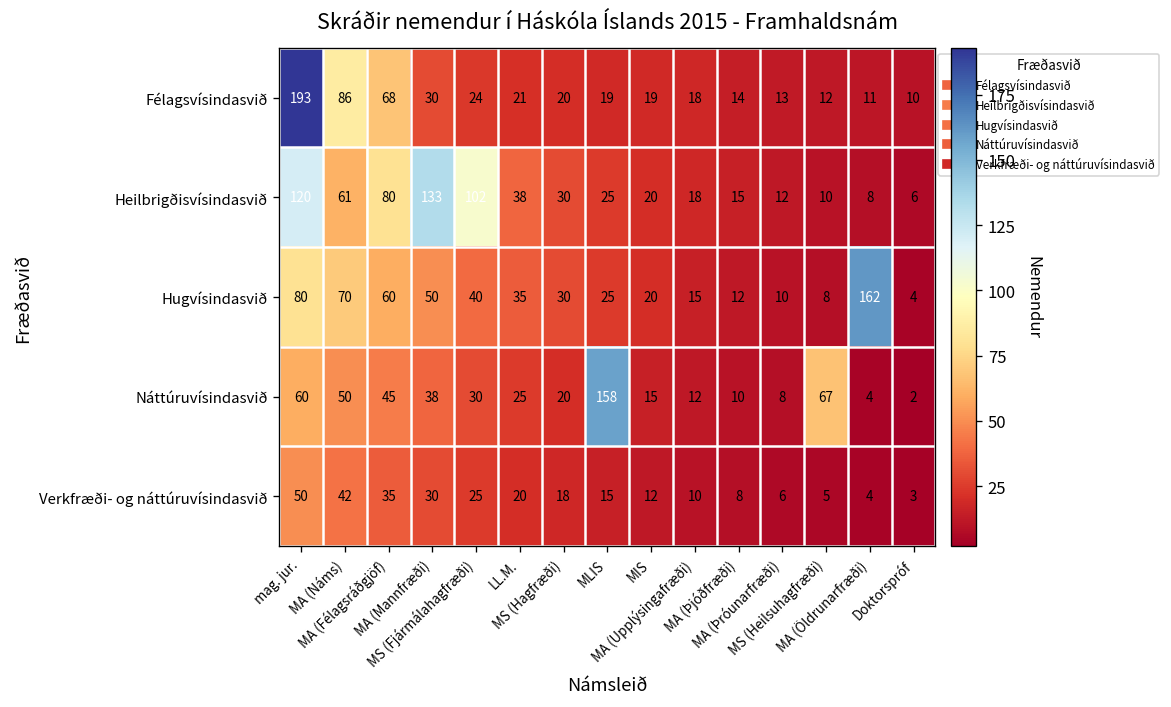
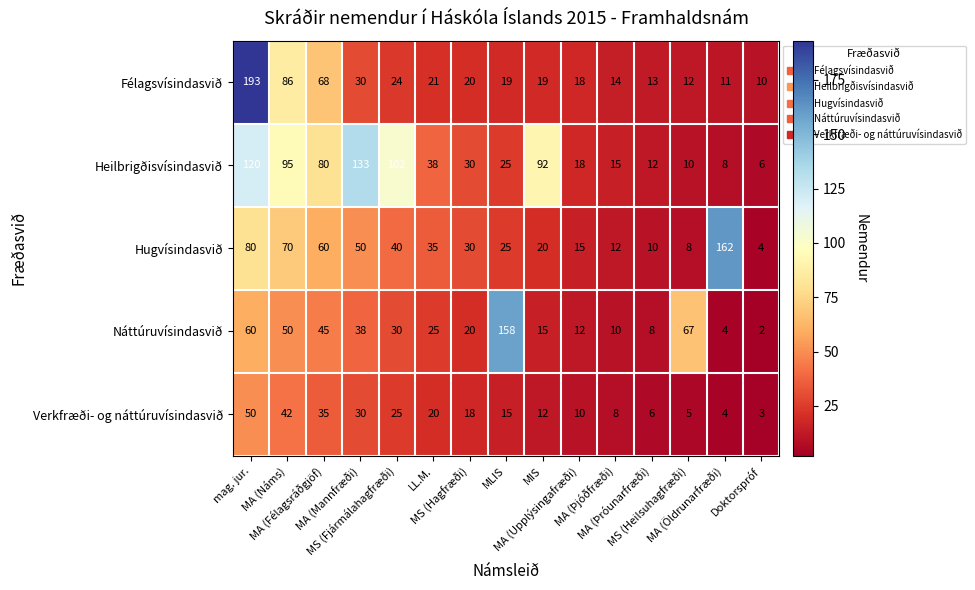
Heilbrigðisvísindasvið, MA (Náms): 61 -> 95
Heilbrigðisvísindasvið, MIS: 20 -> 92
